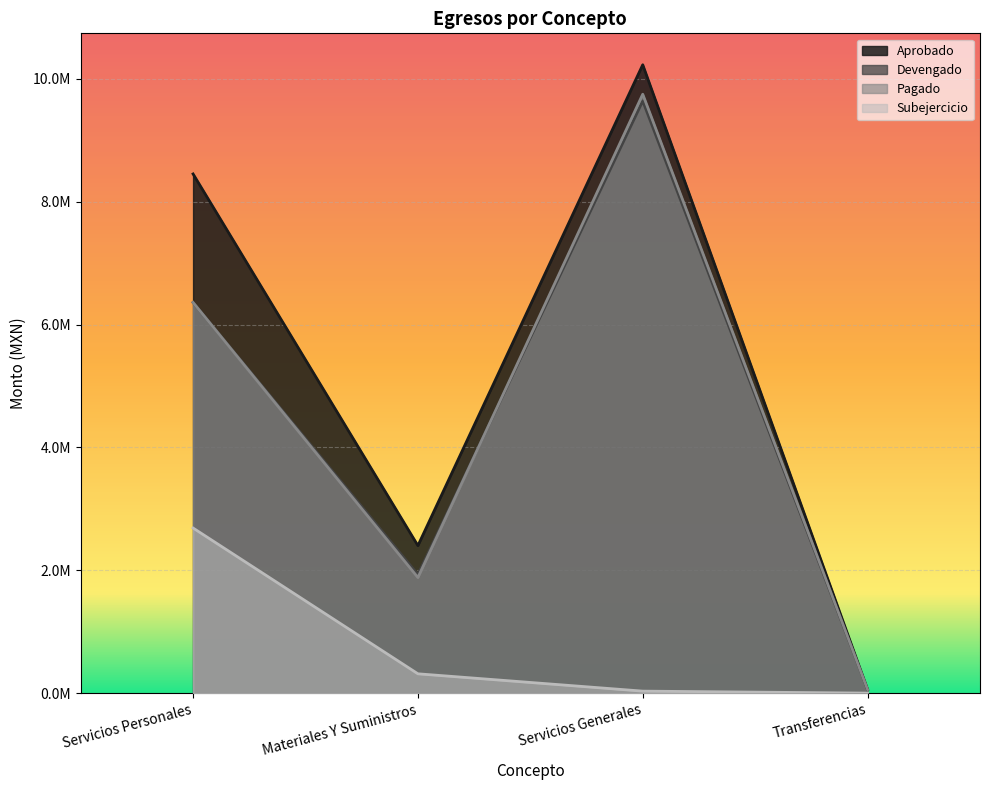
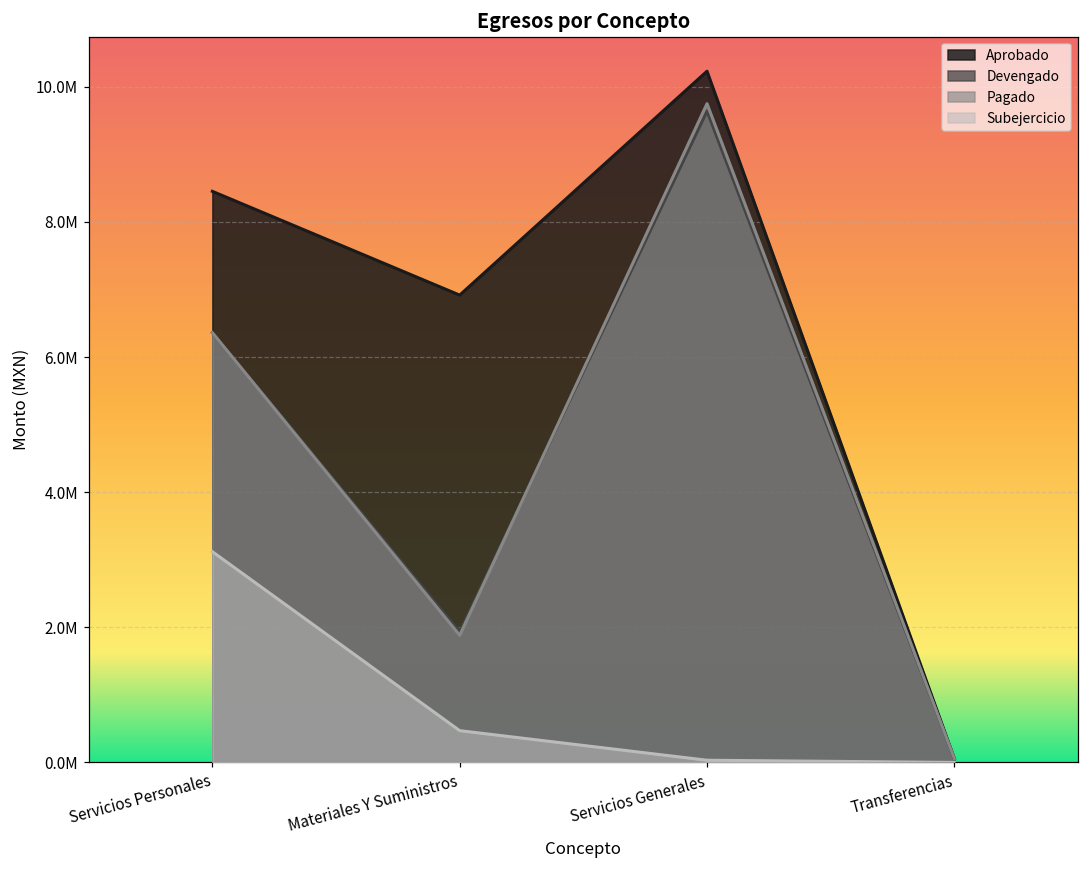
Subejercicio, Servicios Personales: 2700000 -> 3100000
Aprobado, Materiales Y Suministros: 2400000 -> 6900000
Subejercicio, Materiales Y Suministros: 300000 -> 500000
